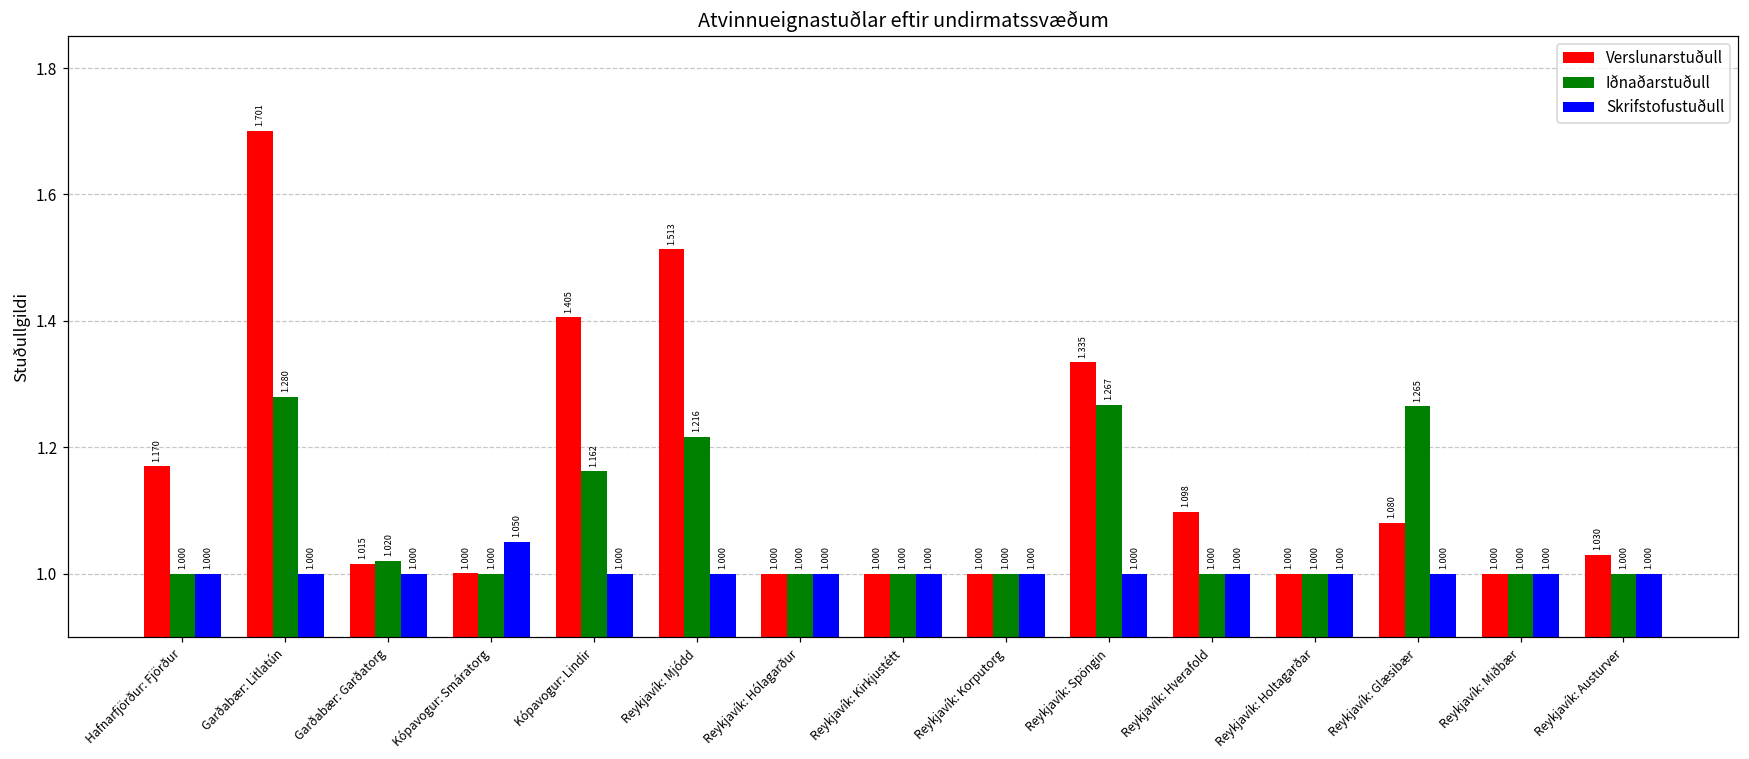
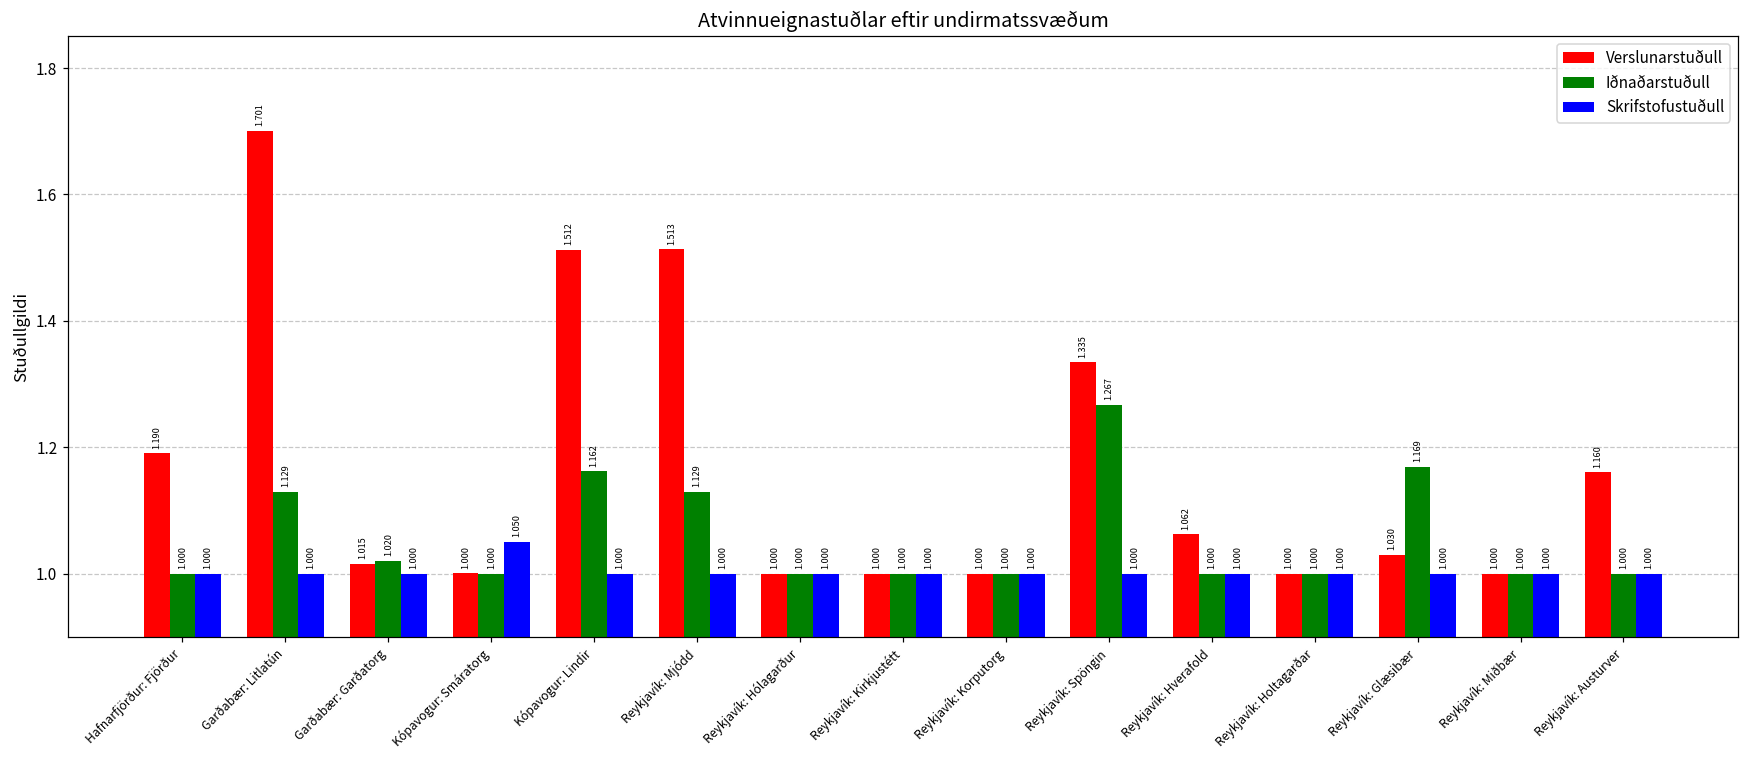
Verslunarstuðull, Hafnarfjörður: Fjörður: 1.170 -> 1.190
Iðnaðarstuðull, Garðabær: Litlatún: 1.280 -> 1.129
Verslunarstuðull, Kópavogur: Lindir: 1.405 -> 1.512
Iðnaðarstuðull, Reykjavík: Mjódd: 1.216 -> 1.129
Verslunarstuðull, Reykjavík: Hverafold: 1.098 -> 1.062
Verslunarstuðull, Reykjavík: Glæsibær: 1.080 -> 1.030
Iðnaðarstuðull, Reykjavík: Glæsibær: 1.265 -> 1.169
Verslunarstuðull, Reykjavík: Austurver: 1.030 -> 1.160
